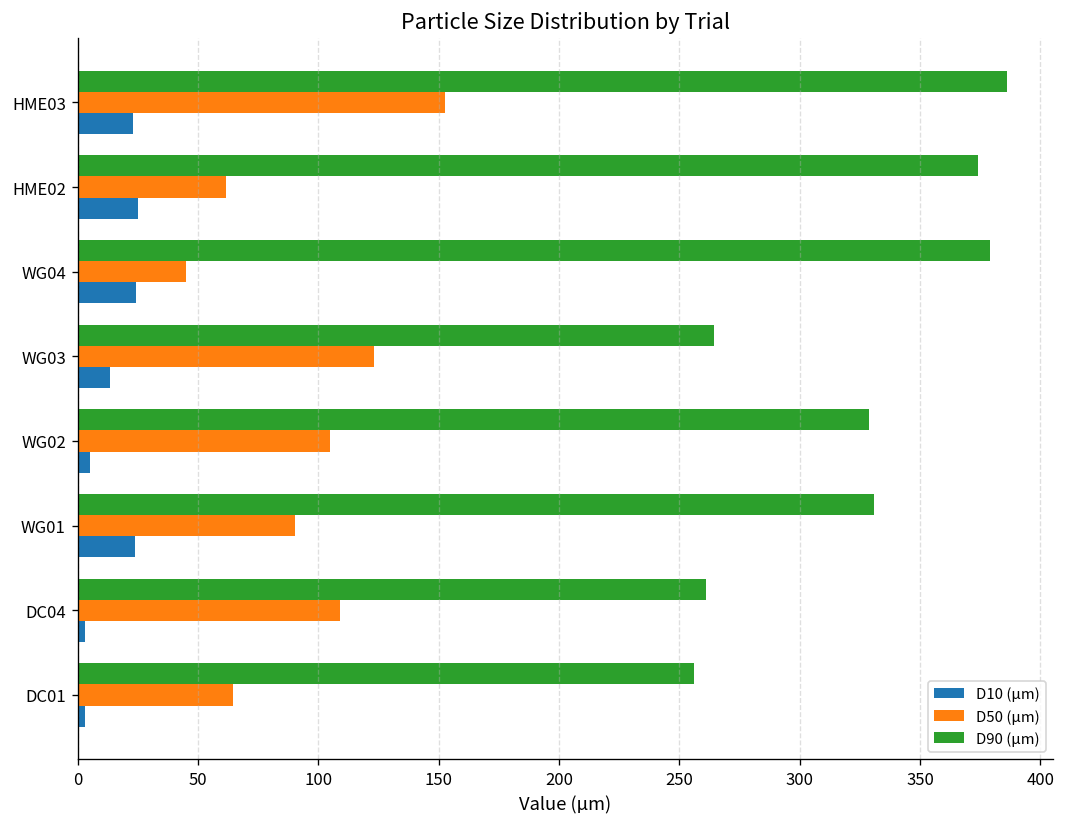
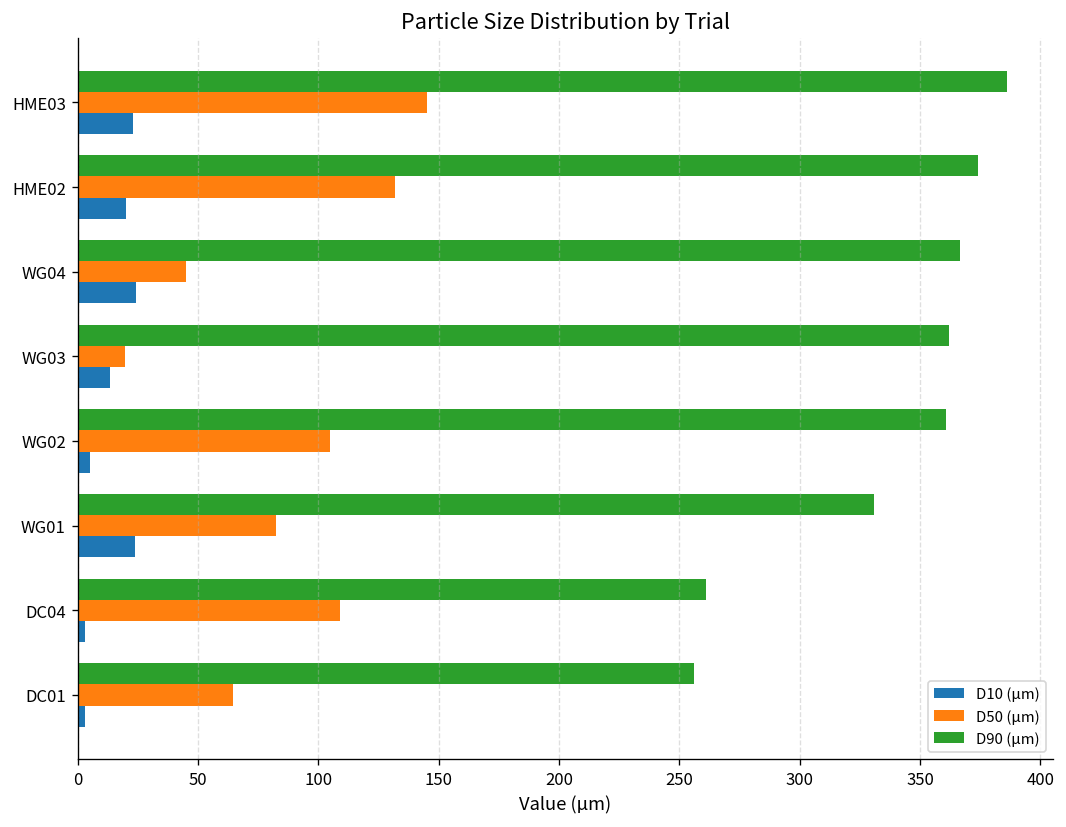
D50 (µm), HME03: 153 -> 145
D50 (µm), HME02: 62 -> 132
D10 (µm), HME02: 25 -> 20
D90 (µm), WG04: 379 -> 367
D90 (µm), WG03: 264 -> 362
D50 (µm), WG03: 123 -> 20
D90 (µm), WG02: 329 -> 361
D50 (µm), WG01: 90 -> 82
